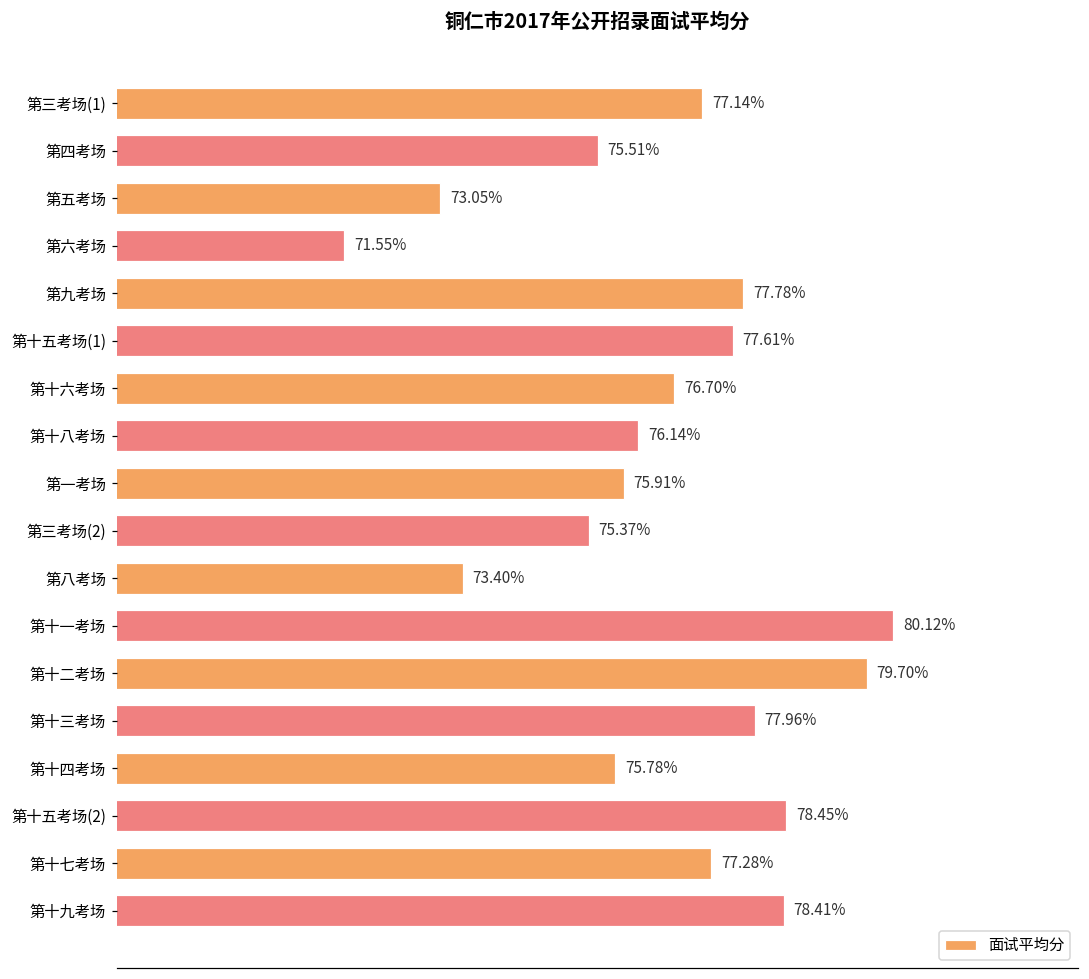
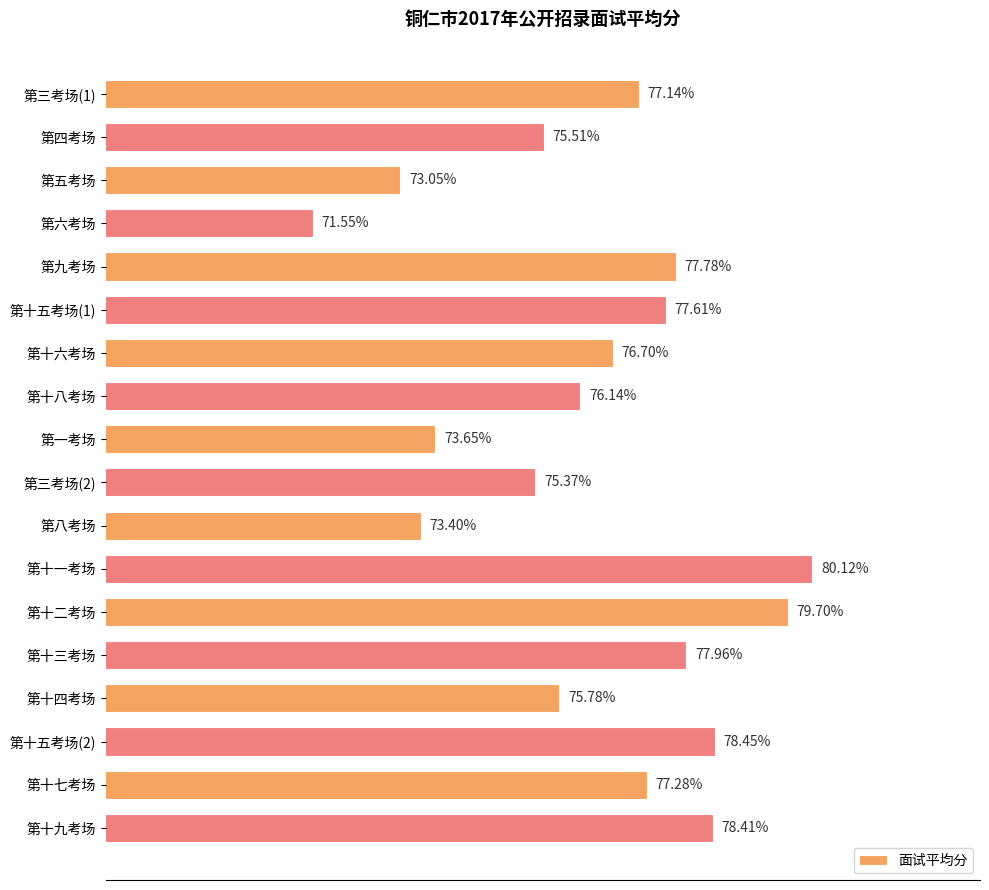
第一考场: 75.91% -> 73.65%
